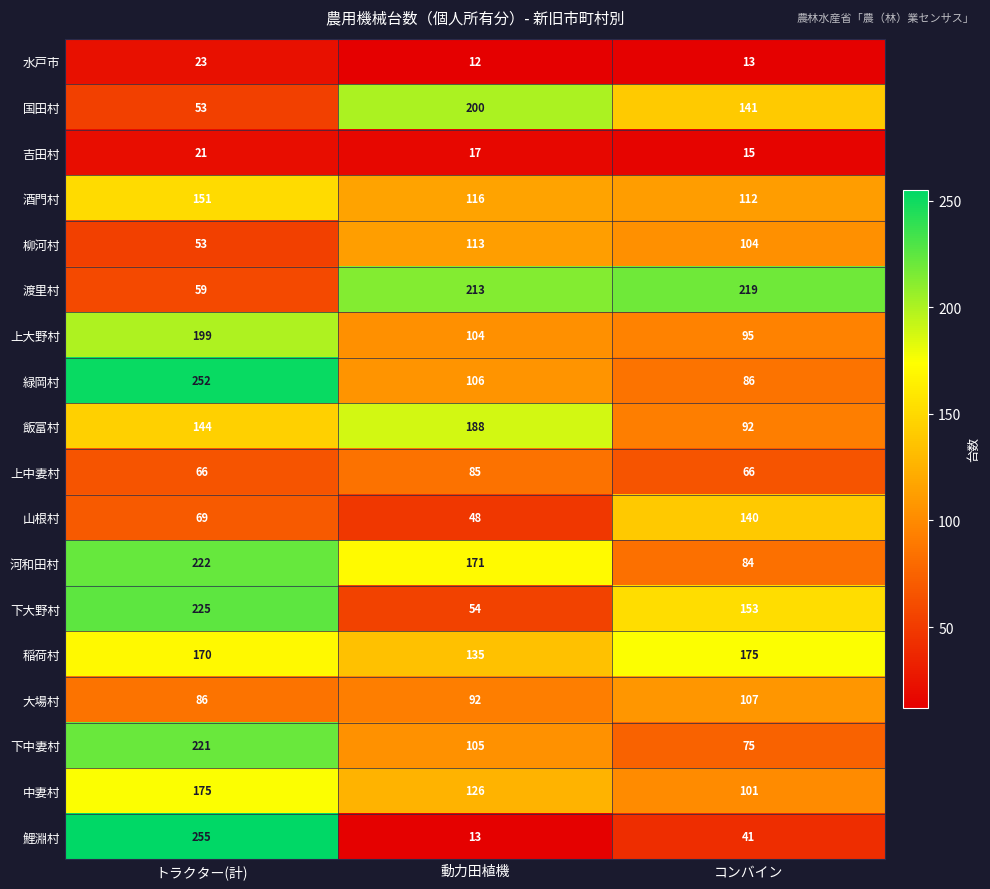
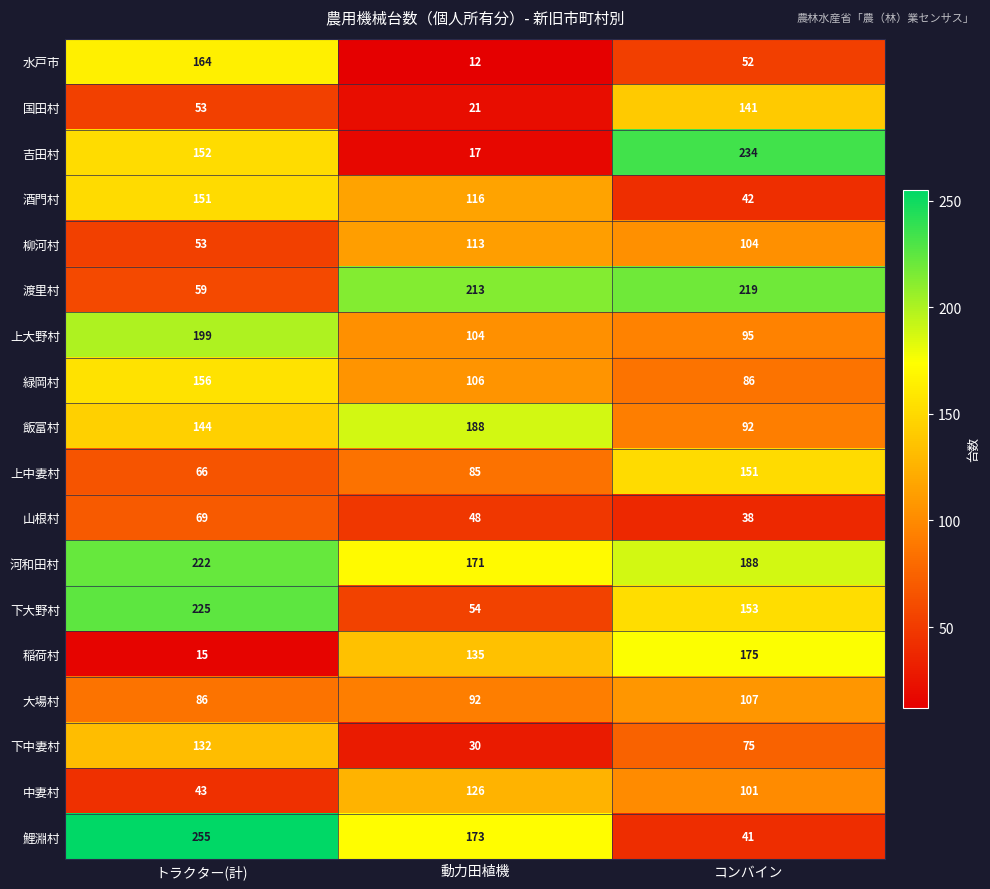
水戸市, トラクター(計): 23 -> 164
水戸市, コンバイン: 13 -> 52
国田村, 動力田植機: 200 -> 21
吉田村, トラクター(計): 21 -> 152
吉田村, コンバイン: 15 -> 234
酒門村, コンバイン: 112 -> 42
緑岡村, トラクター(計): 252 -> 156
上中妻村, コンバイン: 66 -> 151
山根村, コンバイン: 140 -> 38
河和田村, コンバイン: 84 -> 188
稲荷村, トラクター(計): 170 -> 15
下中妻村, トラクター(計): 221 -> 132
下中妻村, 動力田植機: 105 -> 30
中妻村, トラクター(計): 175 -> 43
鯉淵村, 動力田植機: 13 -> 173
